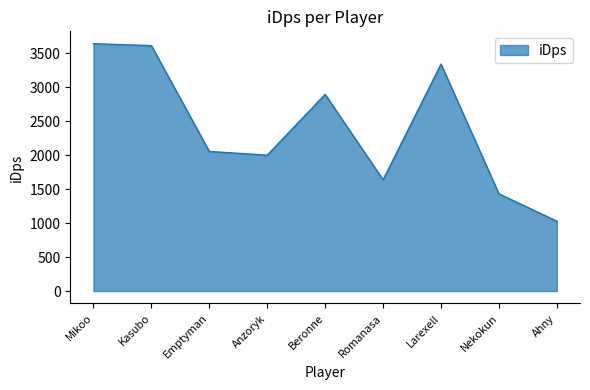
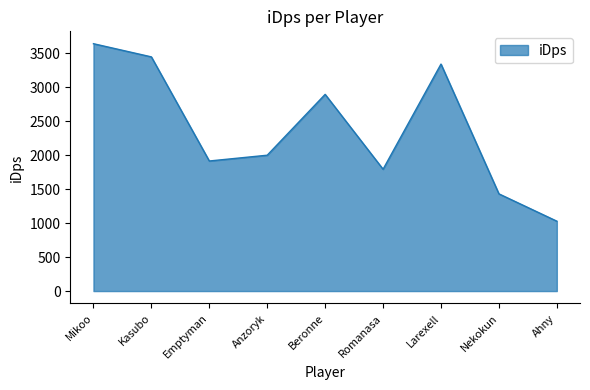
Kasubo: 3600 -> 3400
Emptyman: 2100 -> 1900
Romanasa: 1600 -> 1800
